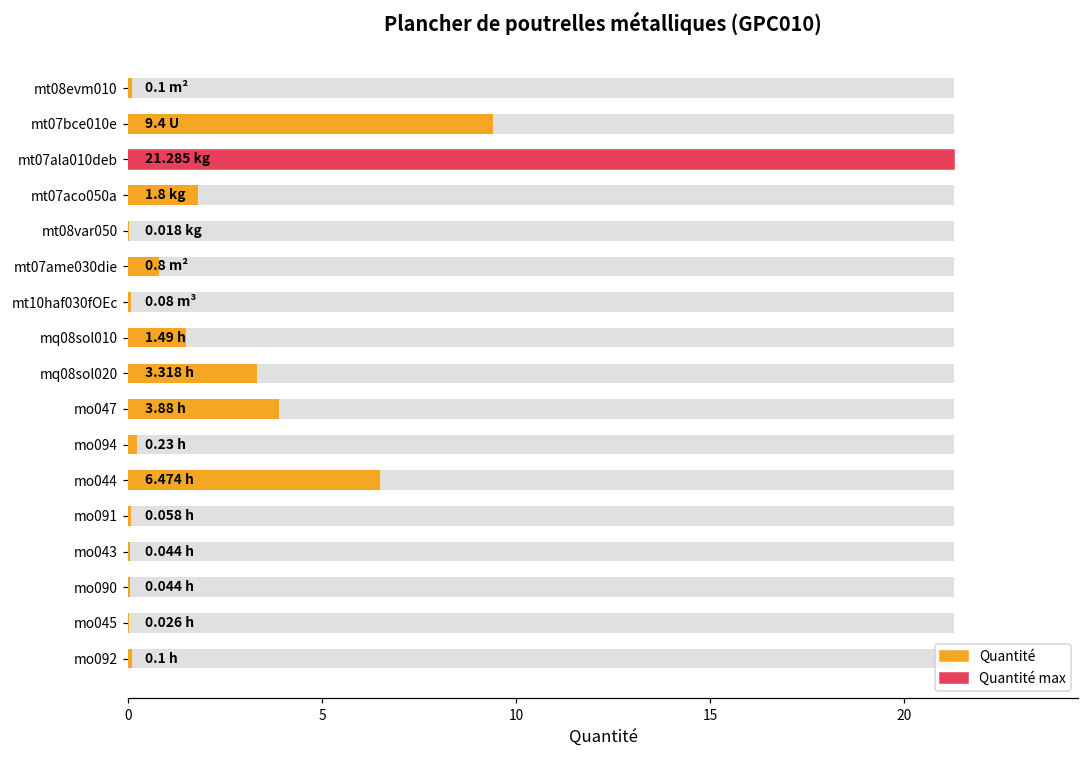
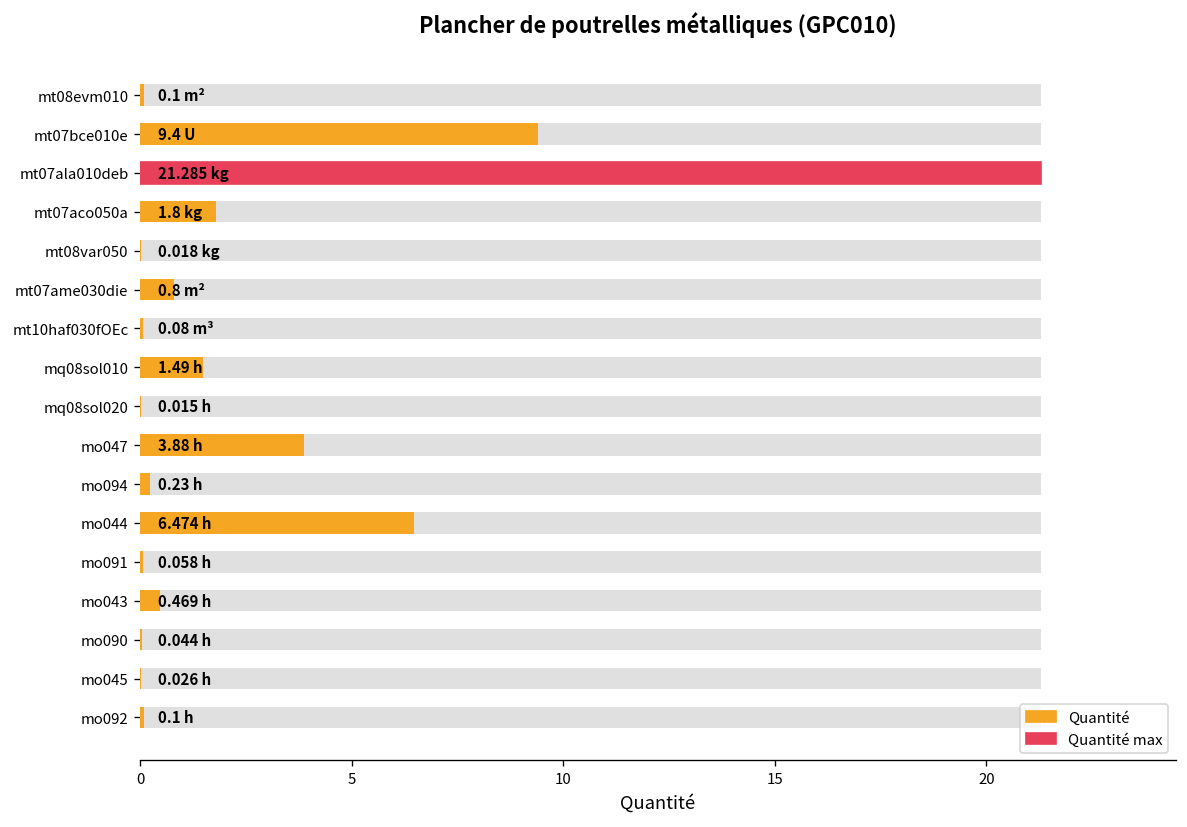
Quantité, mq08sol020: 3.318 -> 0.015
Quantité, mo043: 0.044 -> 0.469
